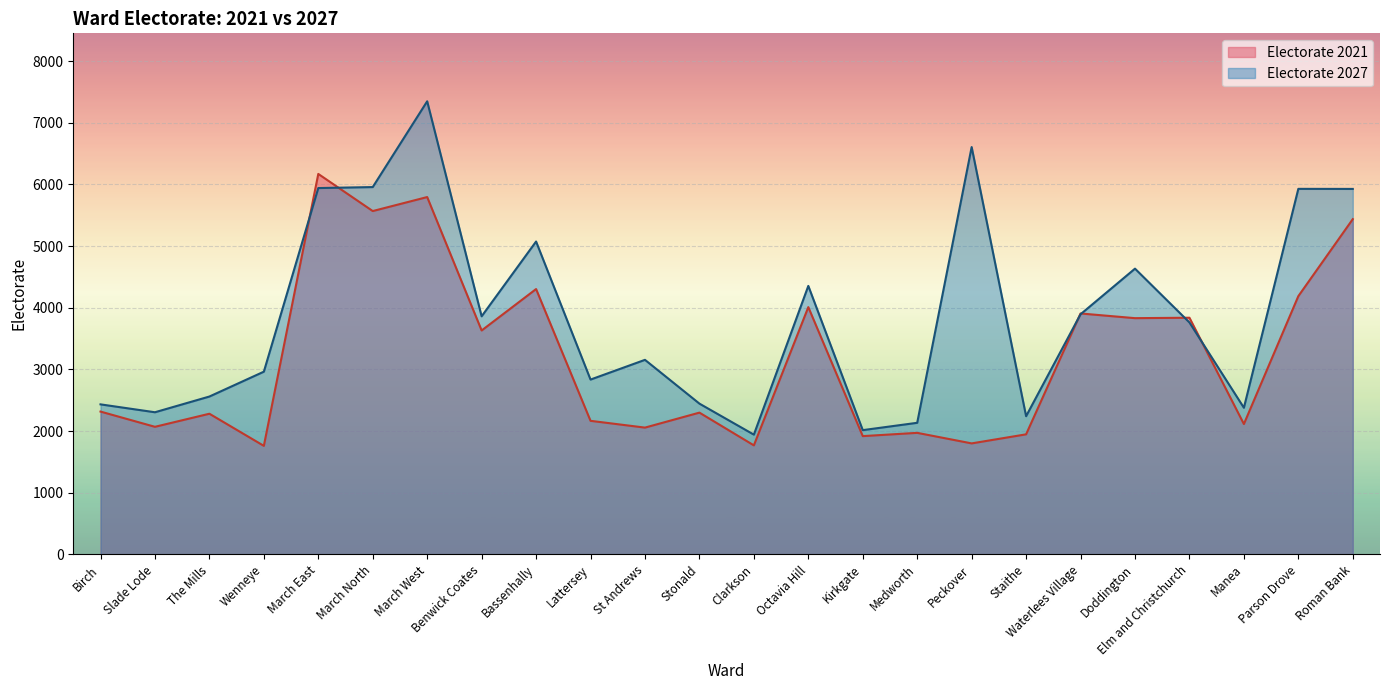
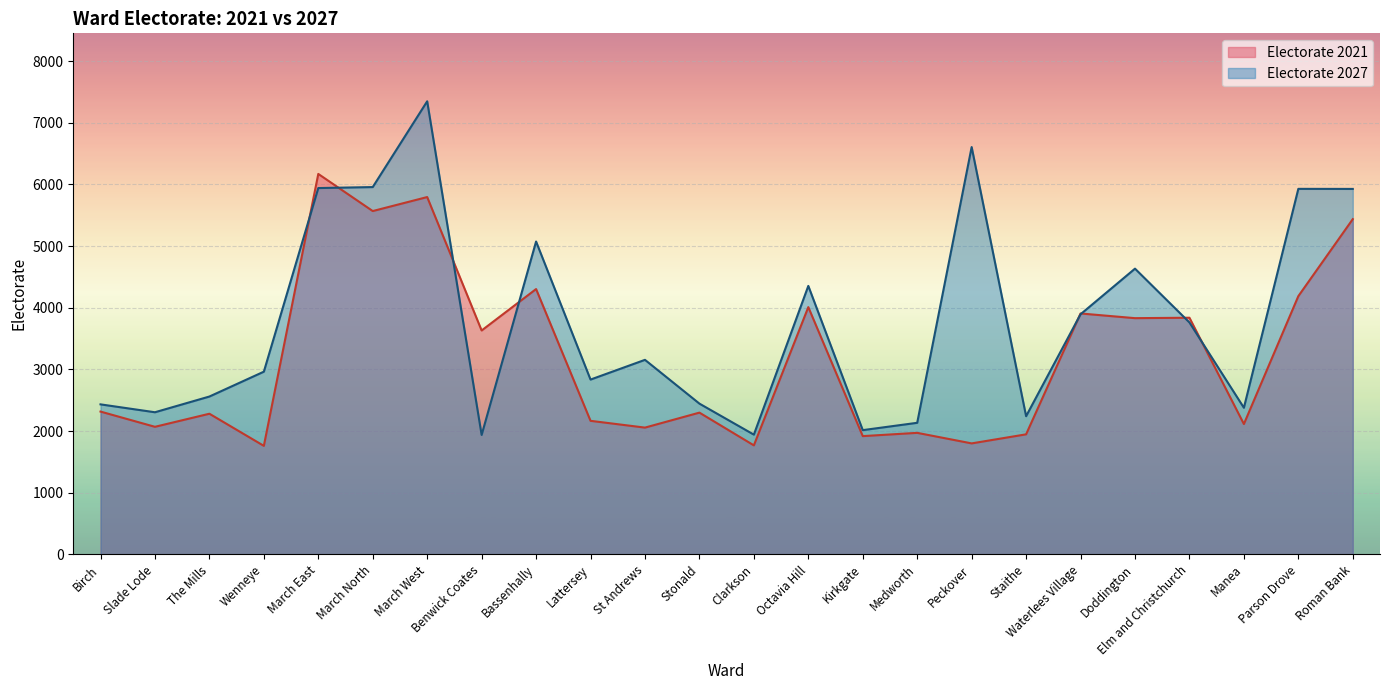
Electorate 2027, Benwick Coates: 3900 -> 1900
